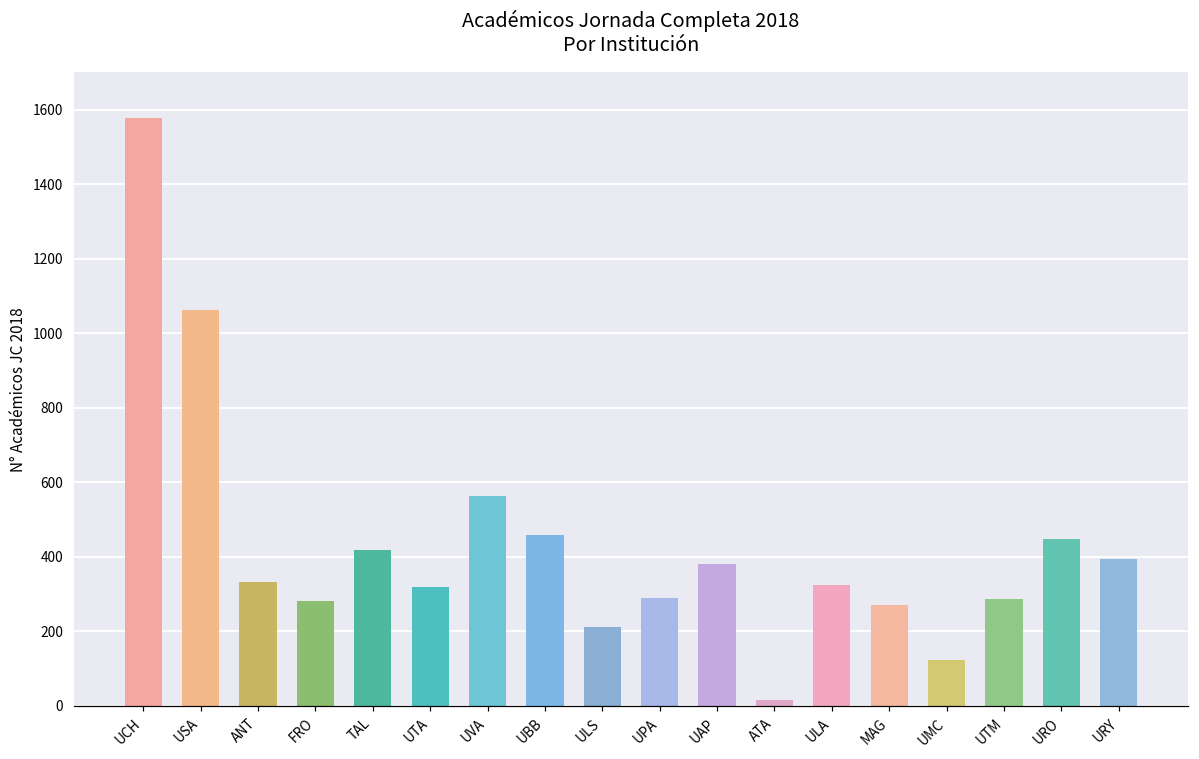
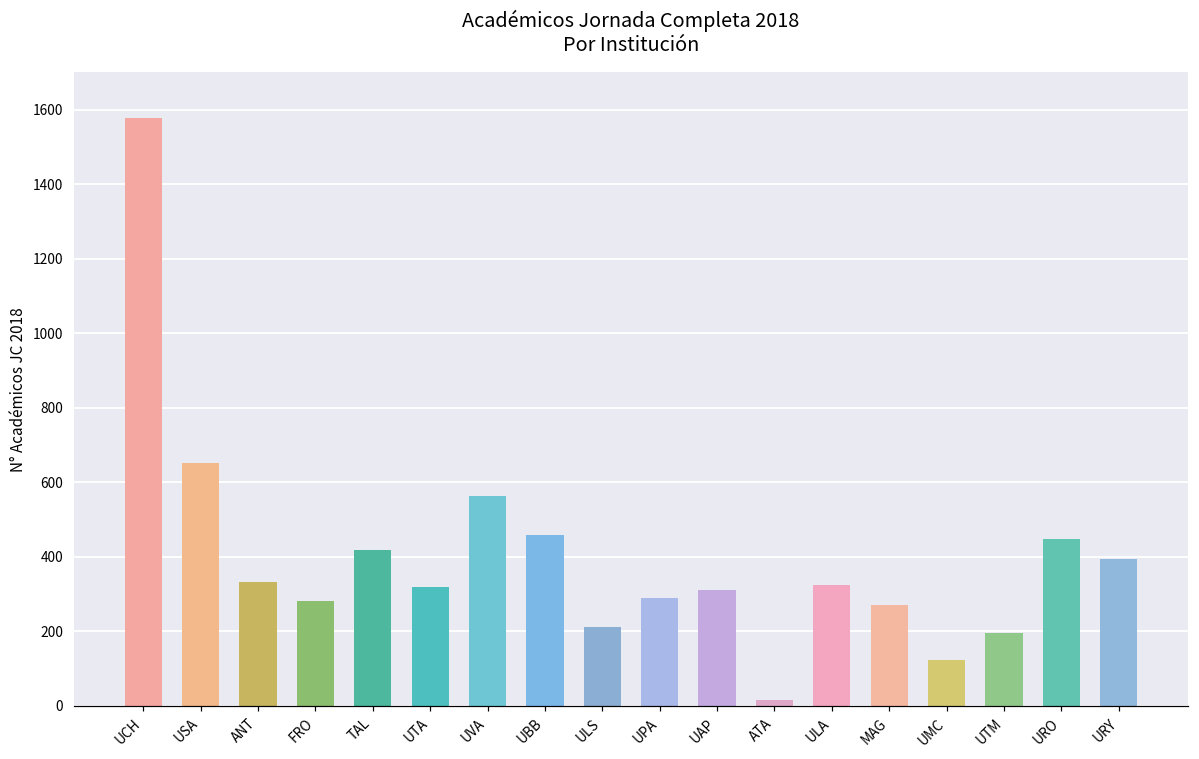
USA: 1060 -> 650
UAP: 380 -> 310
UTM: 290 -> 200
